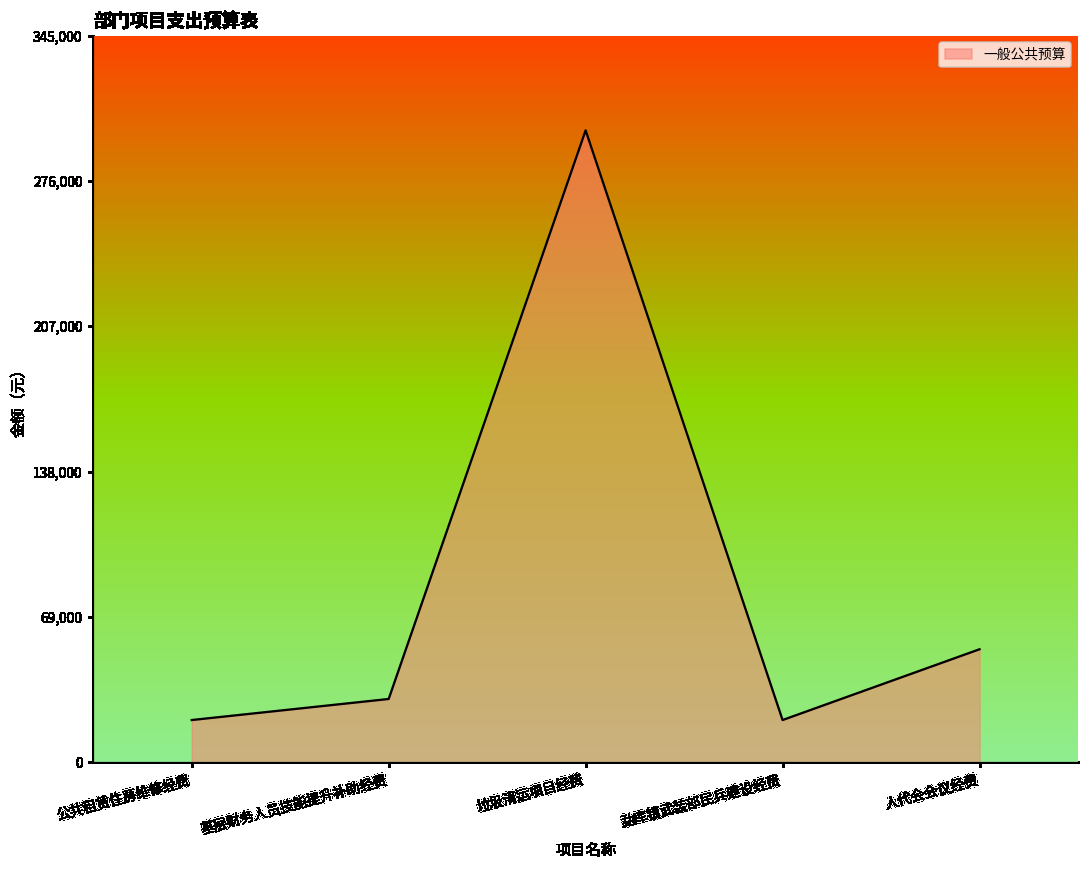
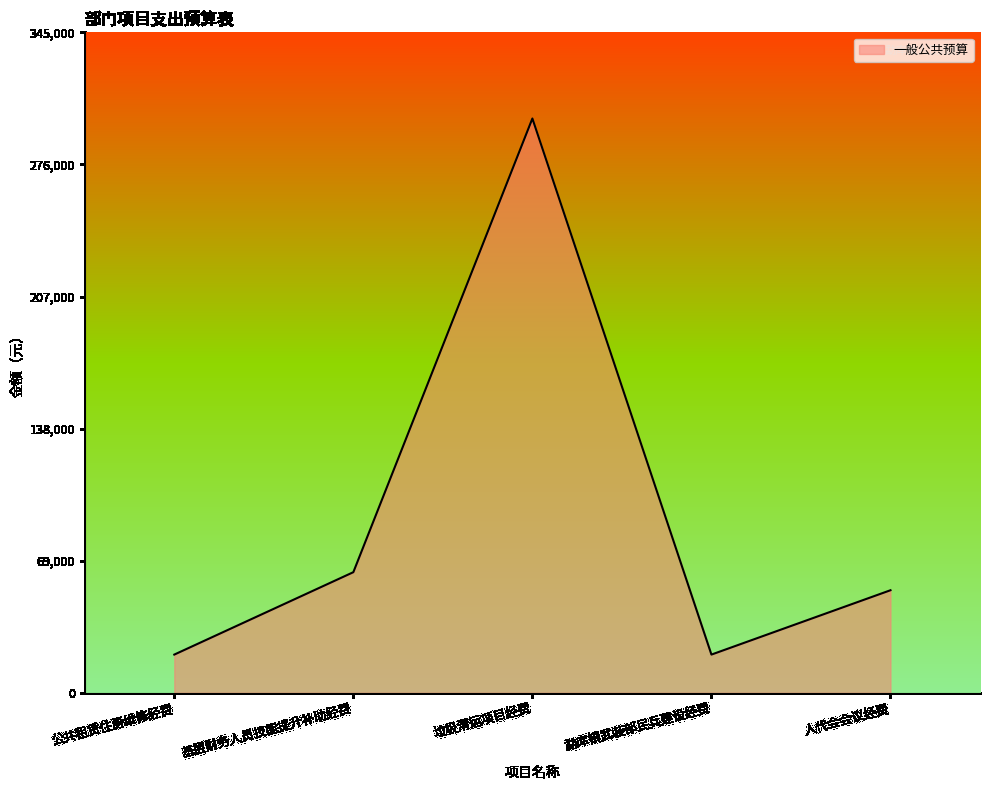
基层财务人员技能提升补助经费: 30,000 -> 63,000
